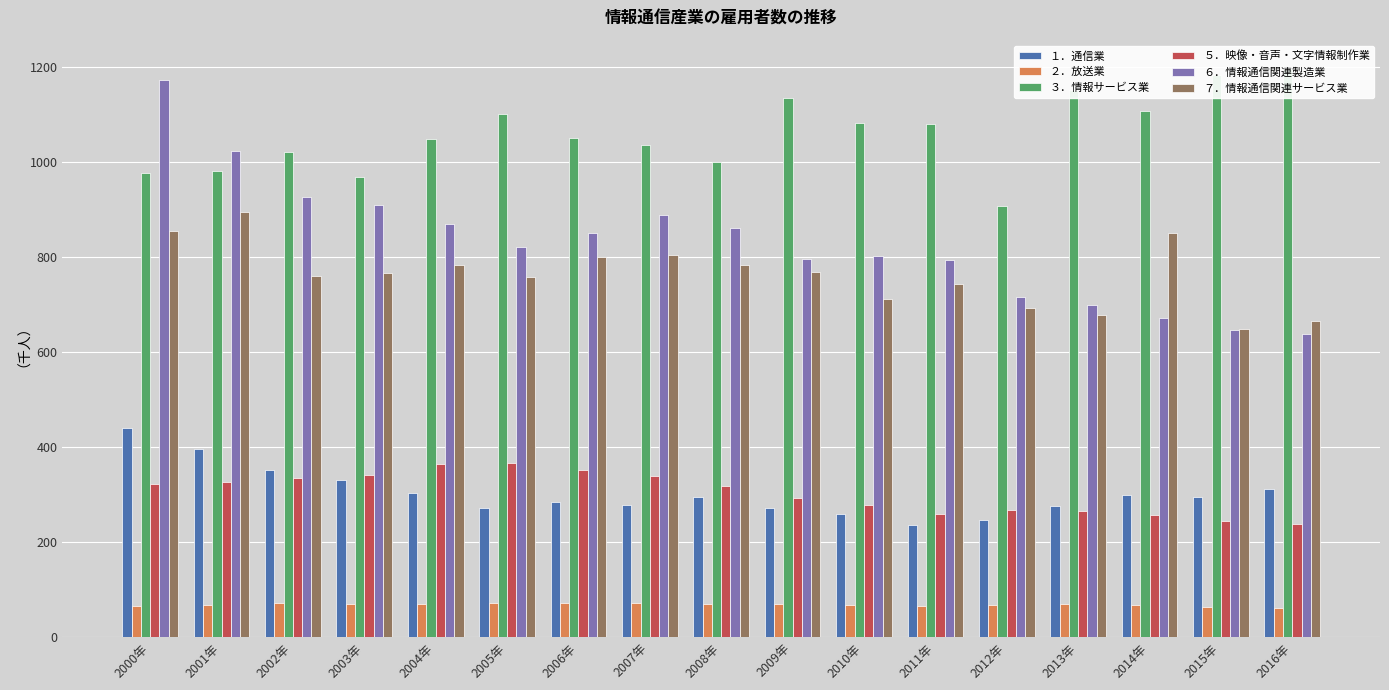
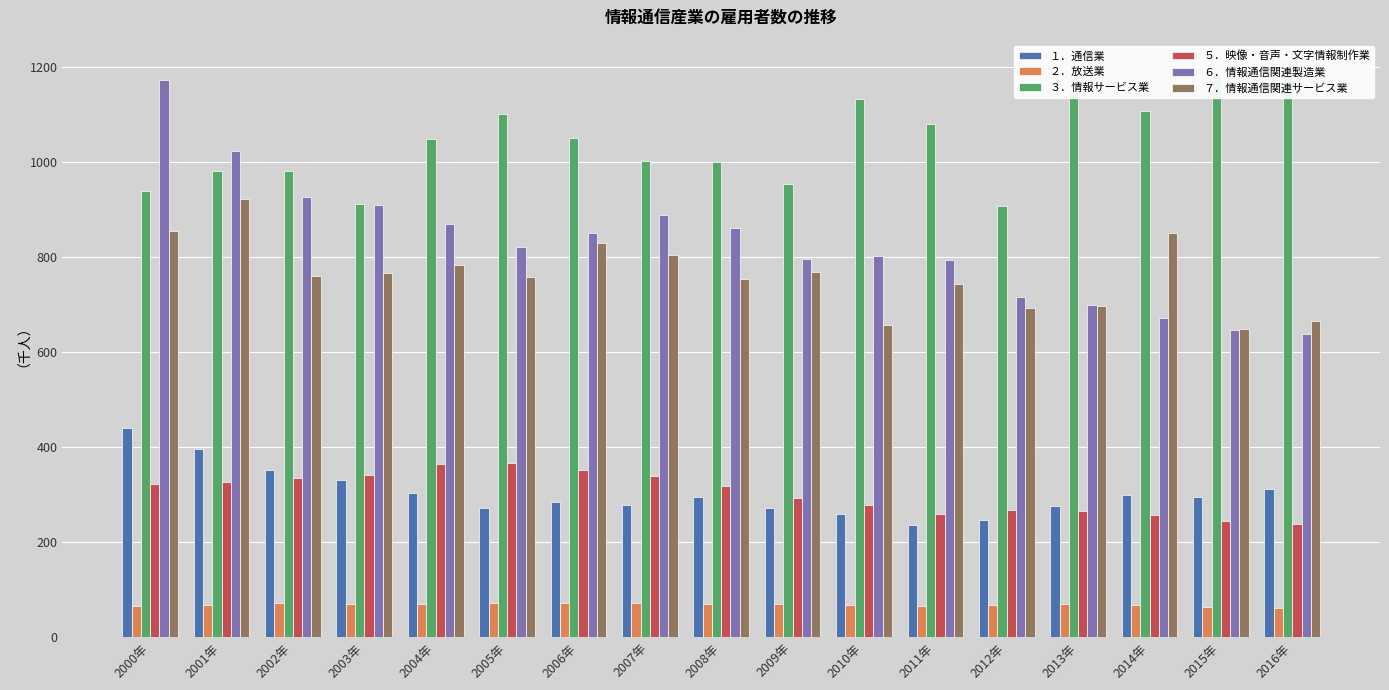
３．情報サービス業, 2000年: 980 -> 940
７．情報通信関連サービス業, 2001年: 890 -> 920
３．情報サービス業, 2002年: 1020 -> 980
３．情報サービス業, 2003年: 970 -> 910
７．情報通信関連サービス業, 2006年: 800 -> 830
３．情報サービス業, 2007年: 1040 -> 1000
７．情報通信関連サービス業, 2008年: 780 -> 750
３．情報サービス業, 2009年: 1140 -> 950
３．情報サービス業, 2010年: 1080 -> 1130
７．情報通信関連サービス業, 2010年: 710 -> 660
７．情報通信関連サービス業, 2013年: 680 -> 700
